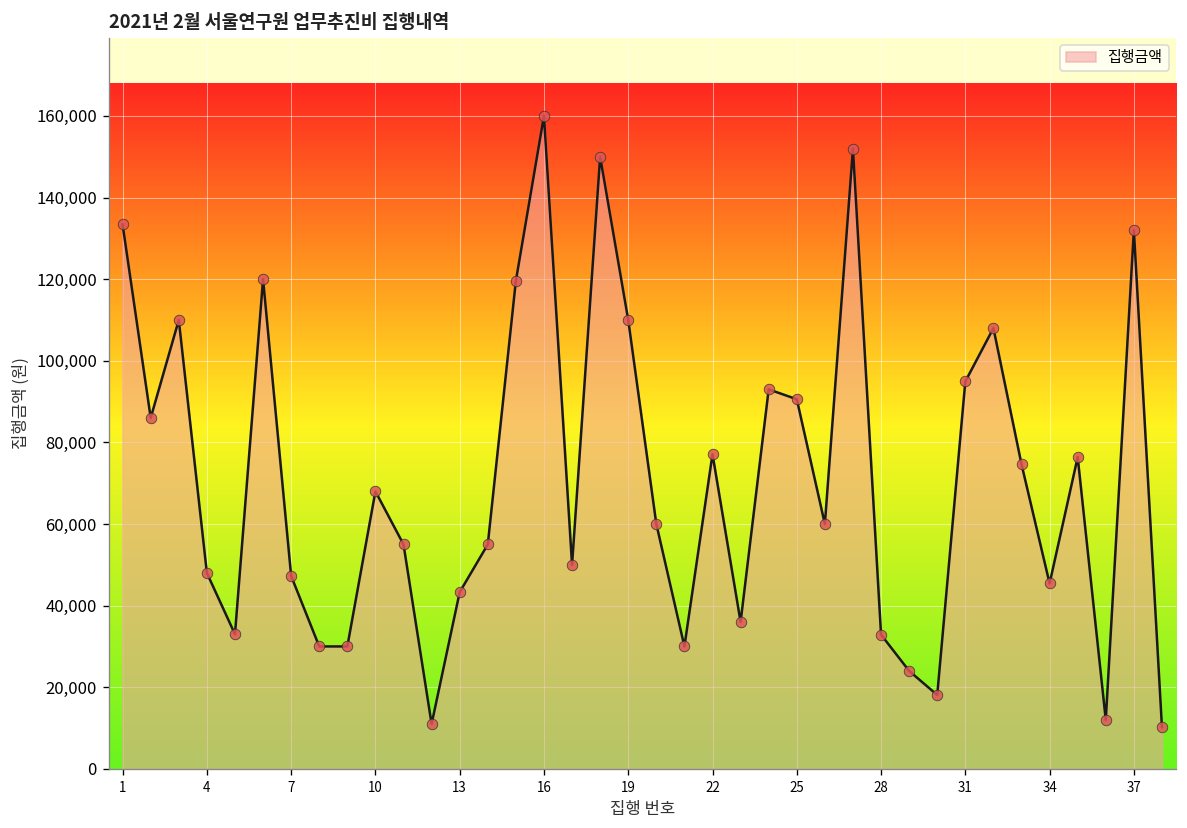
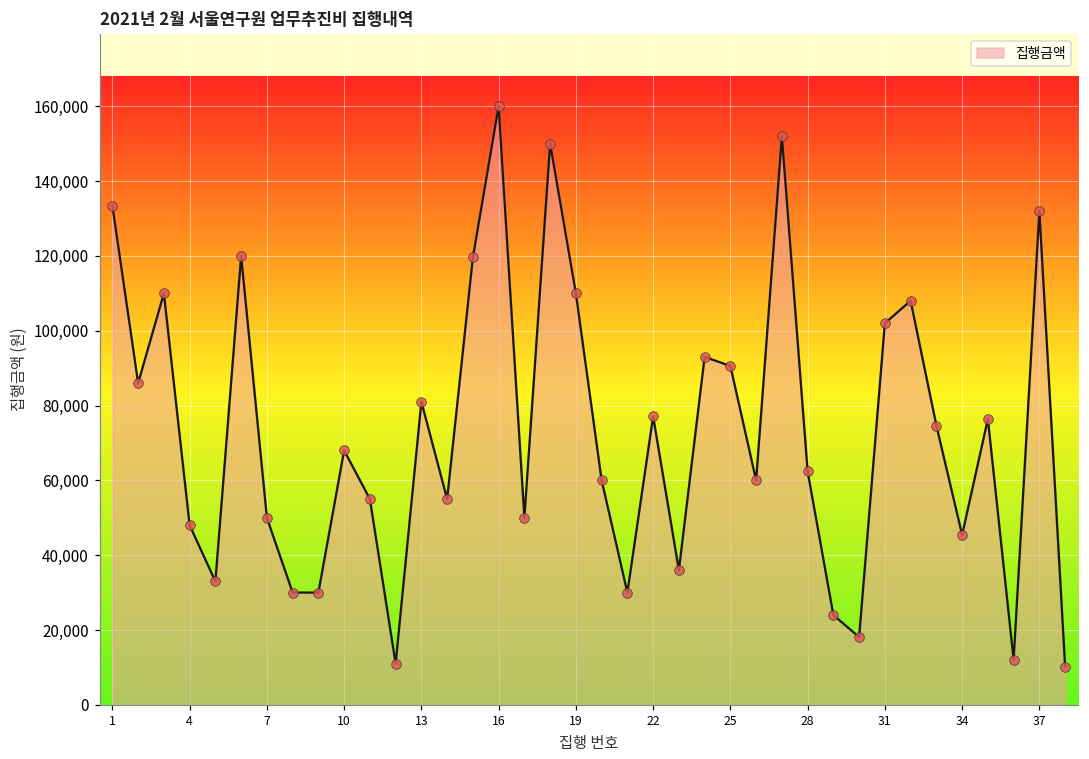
7: 47,000 -> 50,000
13: 43,000 -> 81,000
28: 33,000 -> 62,000
31: 95,000 -> 102,000
